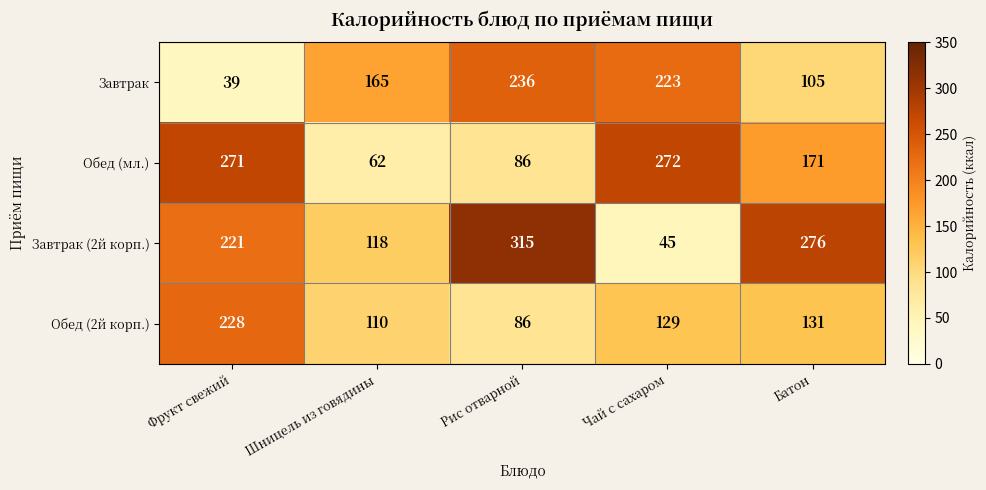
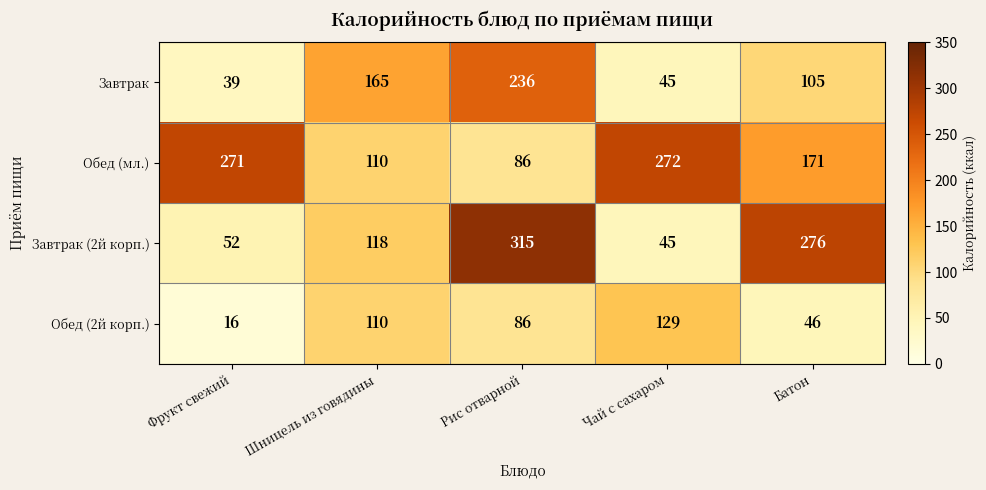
Завтрак, Чай с сахаром: 223 -> 45
Обед (мл.), Шницель из говядины: 62 -> 110
Завтрак (2й корп.), Фрукт свежий: 221 -> 52
Обед (2й корп.), Фрукт свежий: 228 -> 16
Обед (2й корп.), Батон: 131 -> 46
